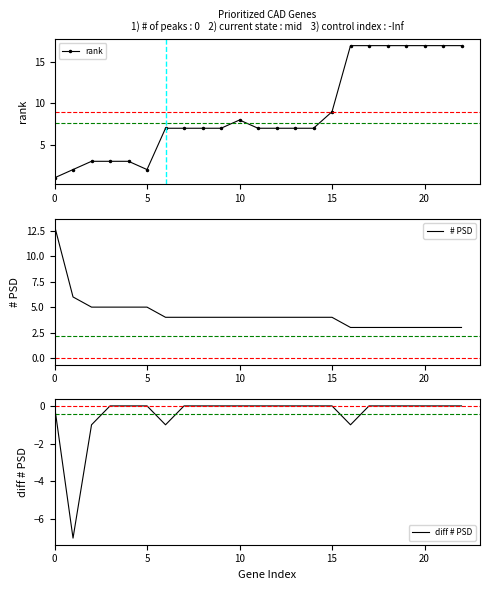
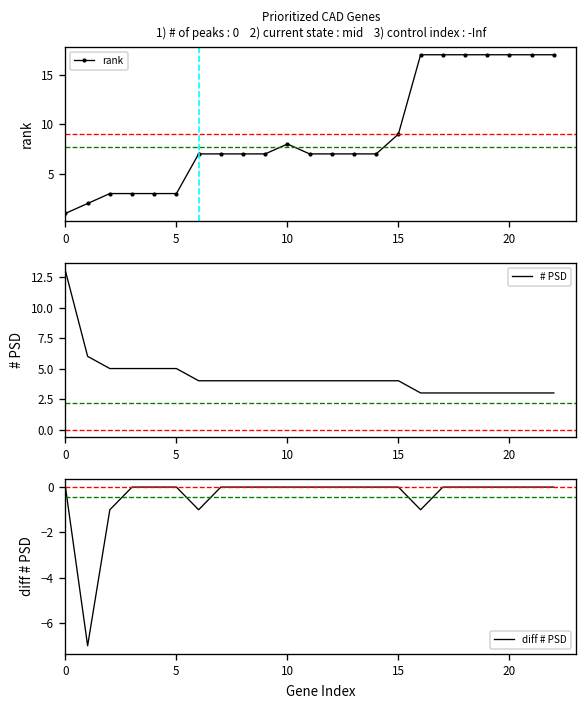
Prioritized CAD Genes 1) # of peaks : 0 2) current state : mid 3) control index : -Inf, 5: 2 -> 3
